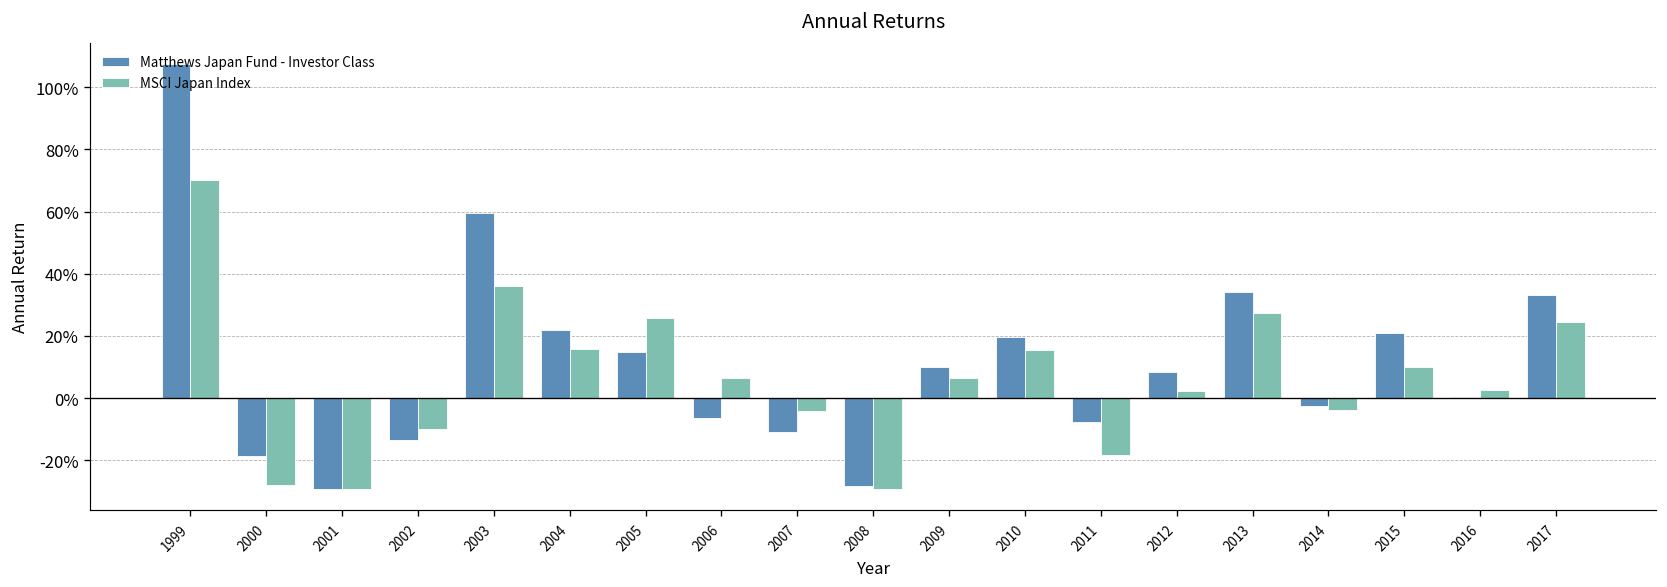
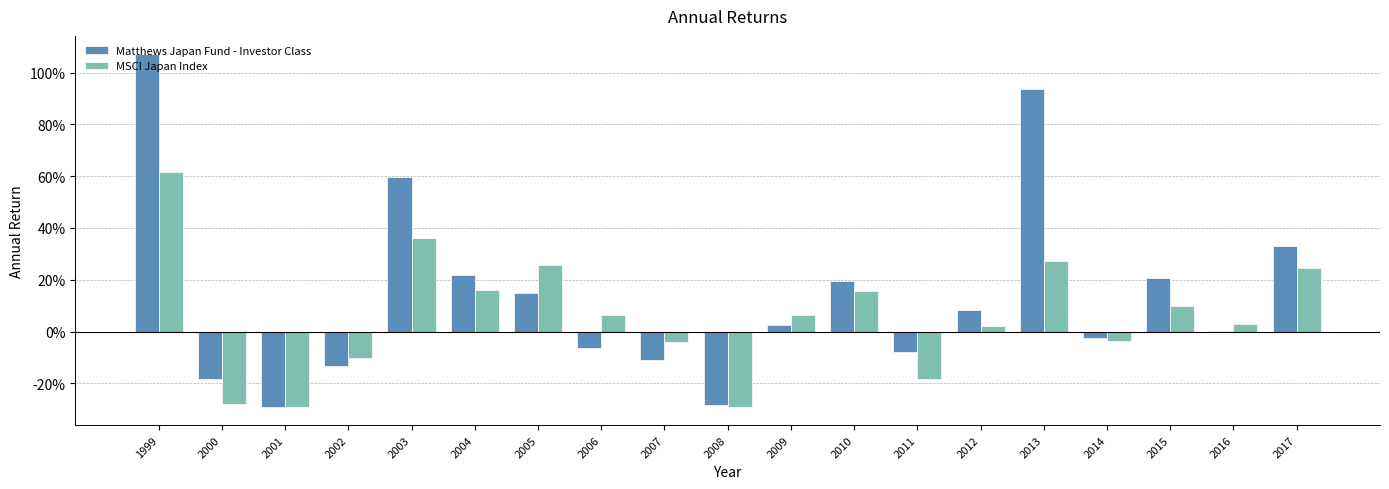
MSCI Japan Index, 1999: 70% -> 62%
Matthews Japan Fund - Investor Class, 2009: 10% -> 3%
Matthews Japan Fund - Investor Class, 2013: 34% -> 94%
